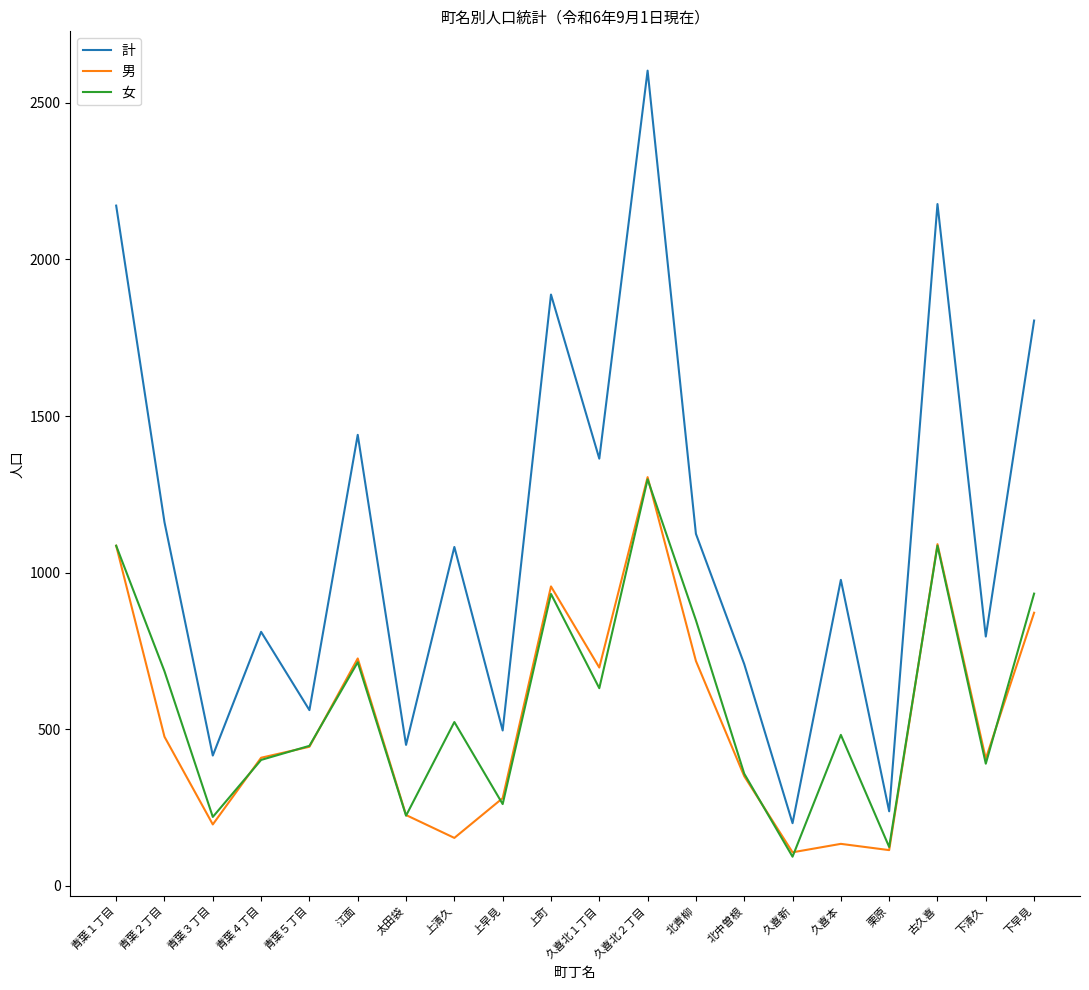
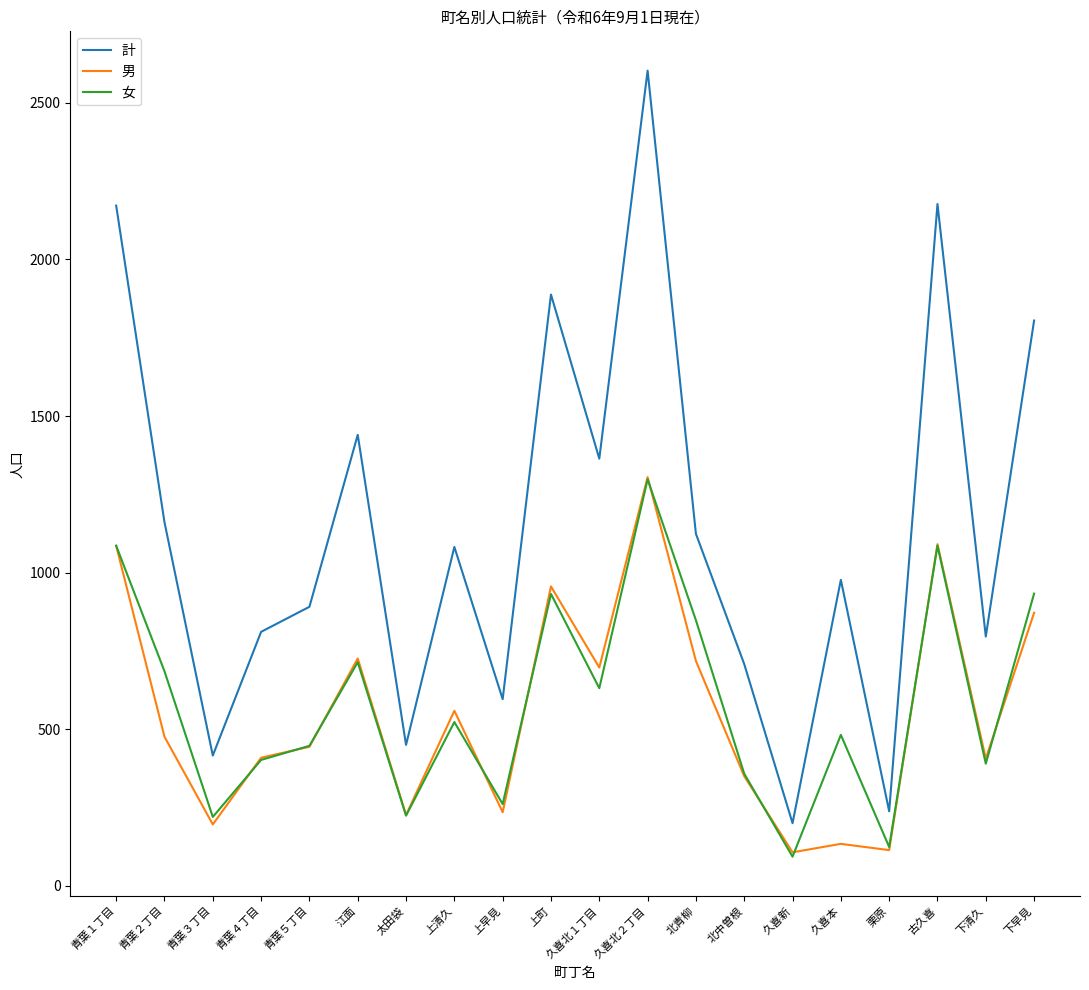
計, 青葉５丁目: 560 -> 890
男, 上清久: 150 -> 560
計, 上早見: 500 -> 600
男, 上早見: 280 -> 240
